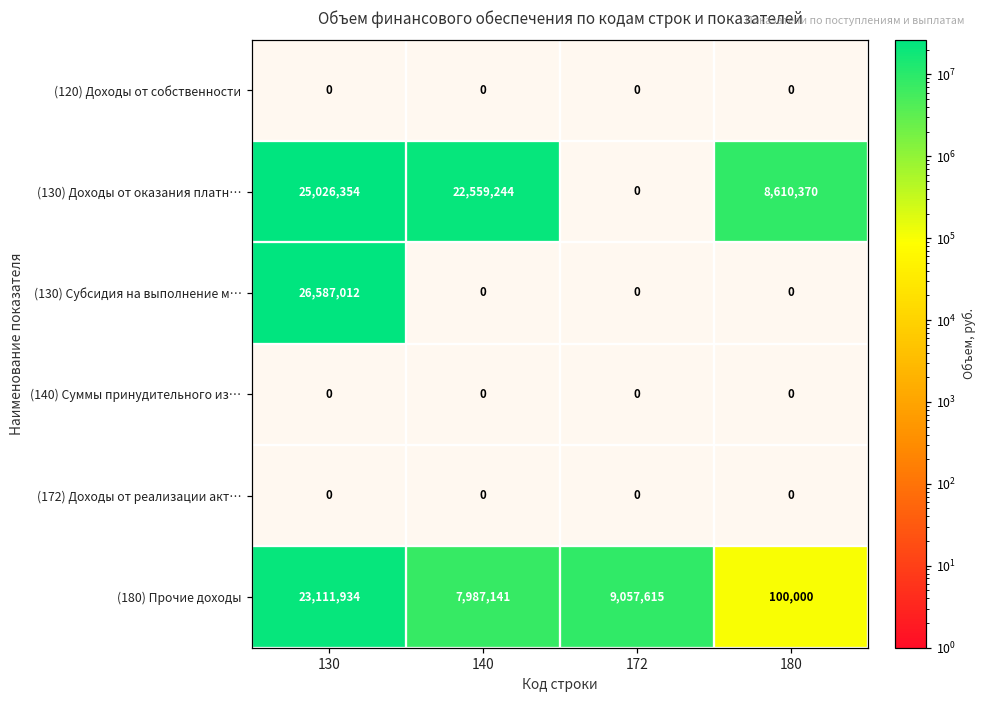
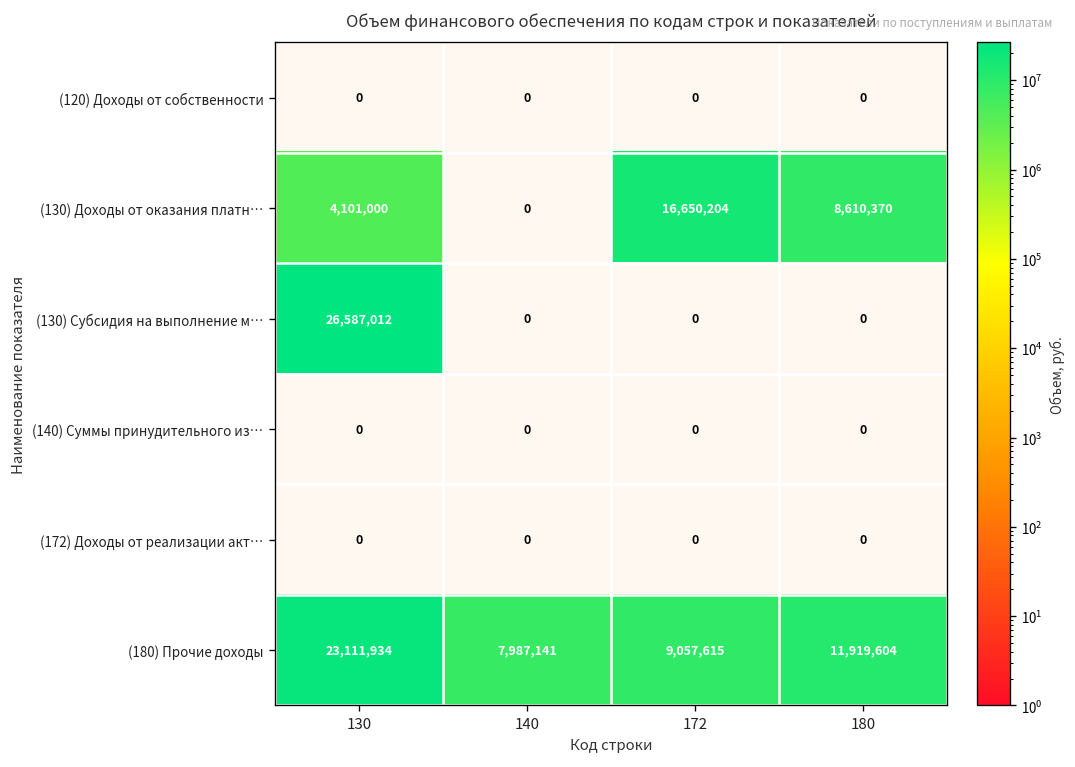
(130) Доходы от оказания платн…, 130: 25,026,354 -> 4,101,000
(130) Доходы от оказания платн…, 140: 22,559,244 -> 0
(130) Доходы от оказания платн…, 172: 0 -> 16,650,204
(180) Прочие доходы, 180: 100,000 -> 11,919,604
